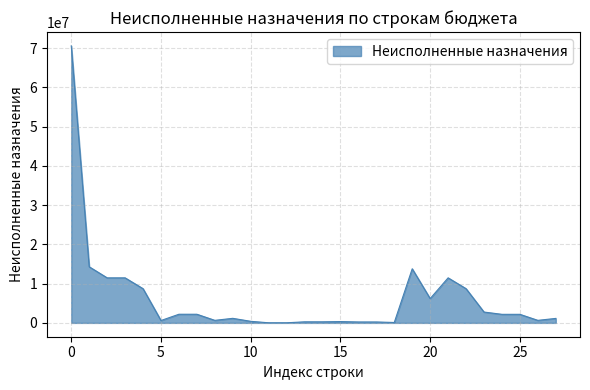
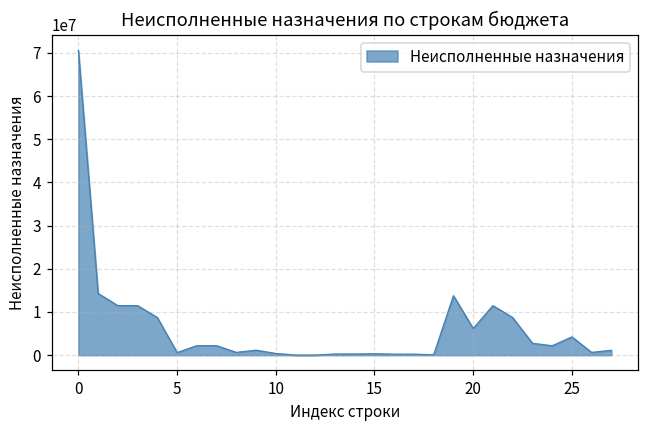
25: 2000000 -> 4000000
